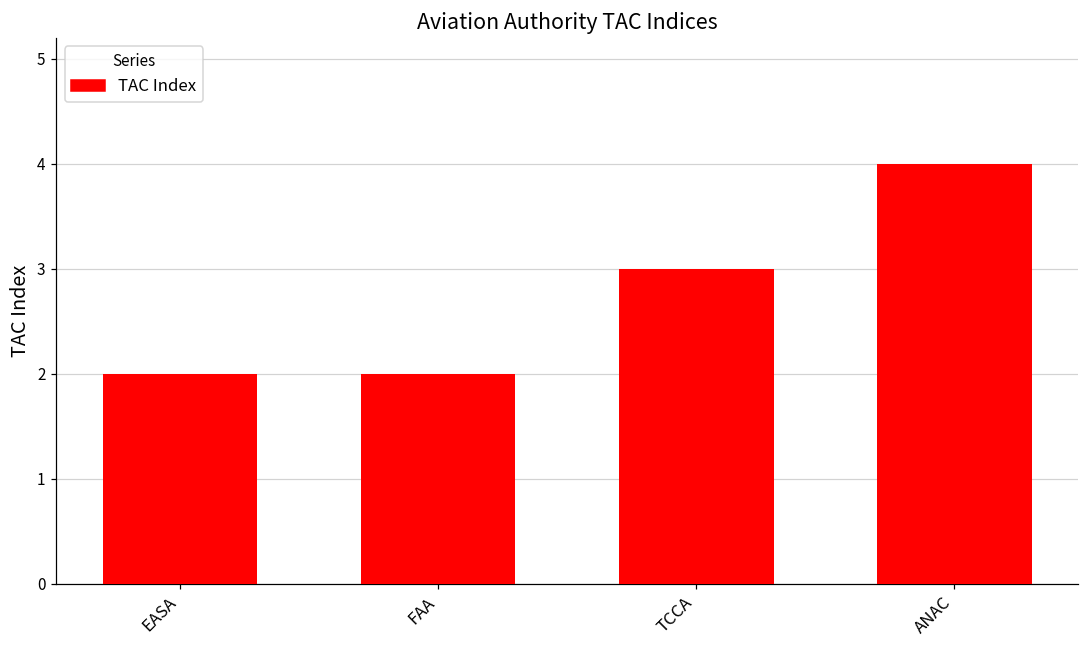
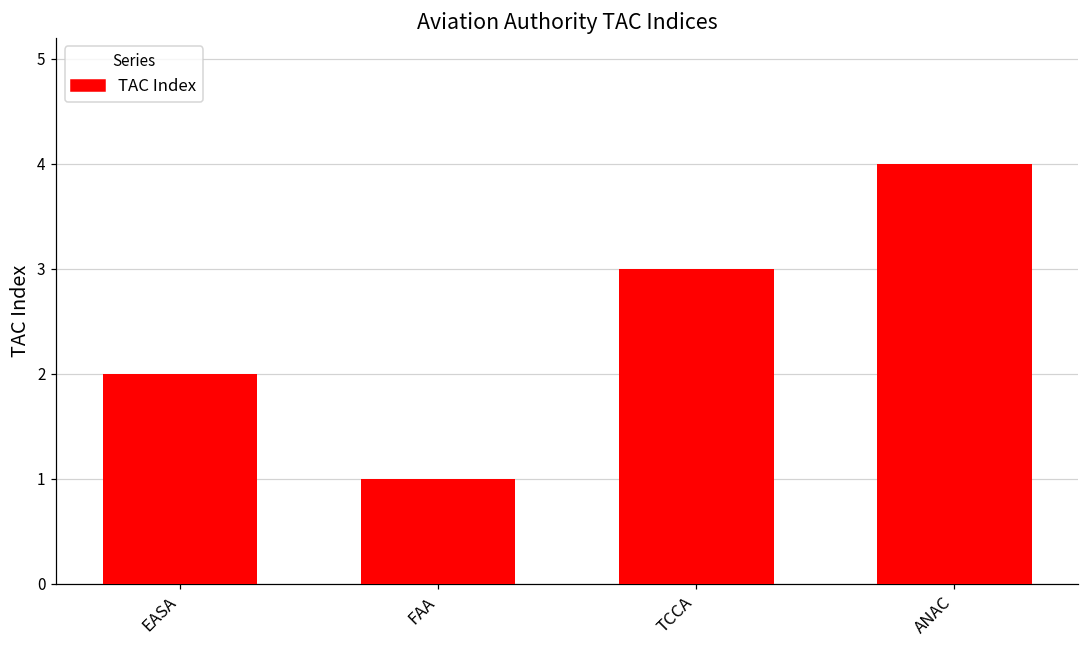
FAA: 2 -> 1
